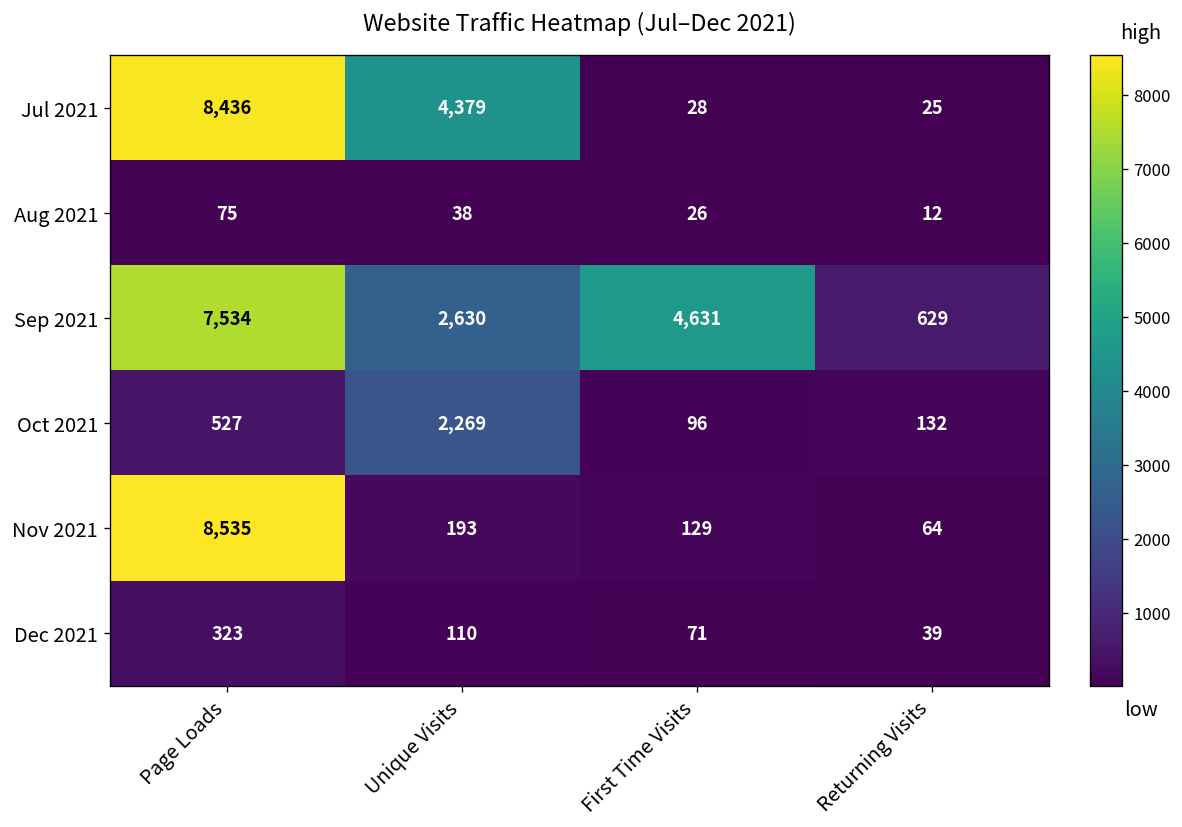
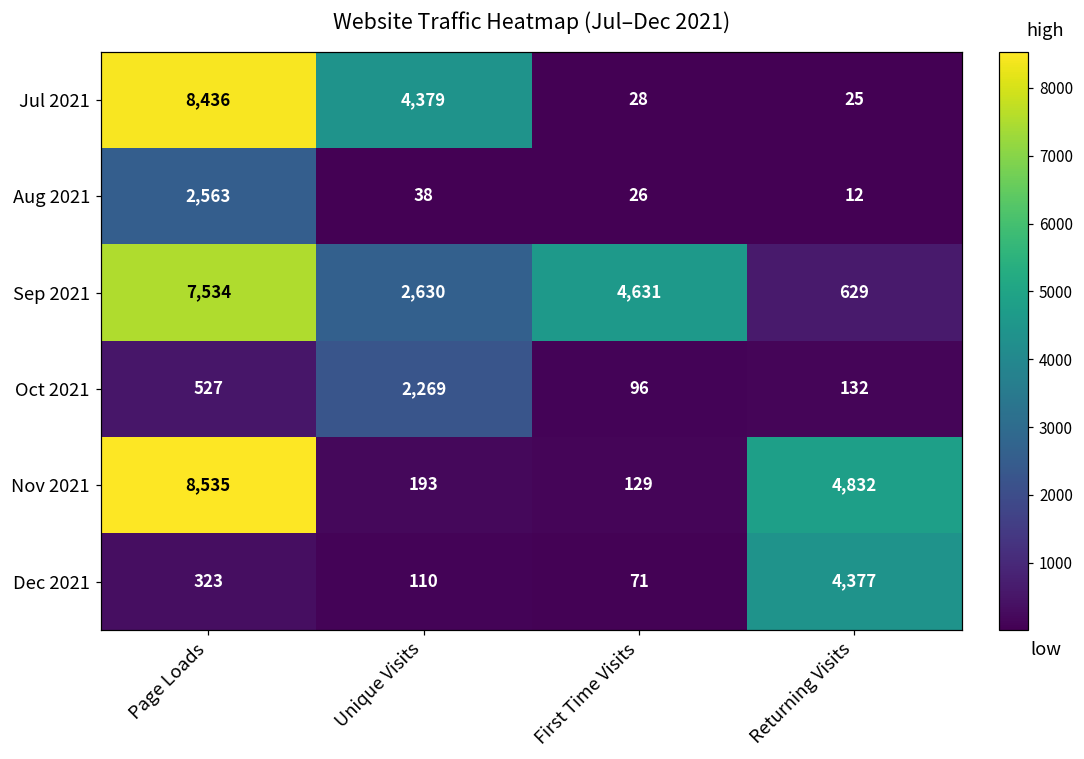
Aug 2021, Page Loads: 75 -> 2,563
Nov 2021, Returning Visits: 64 -> 4,832
Dec 2021, Returning Visits: 39 -> 4,377
